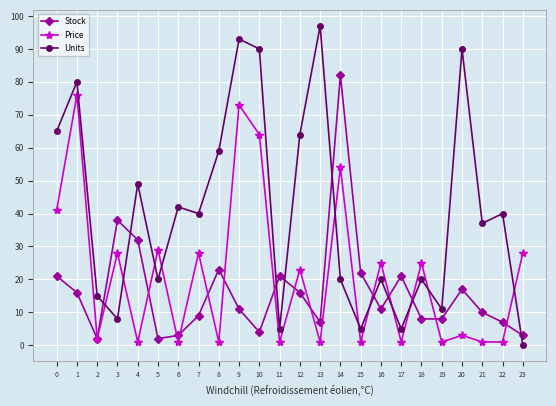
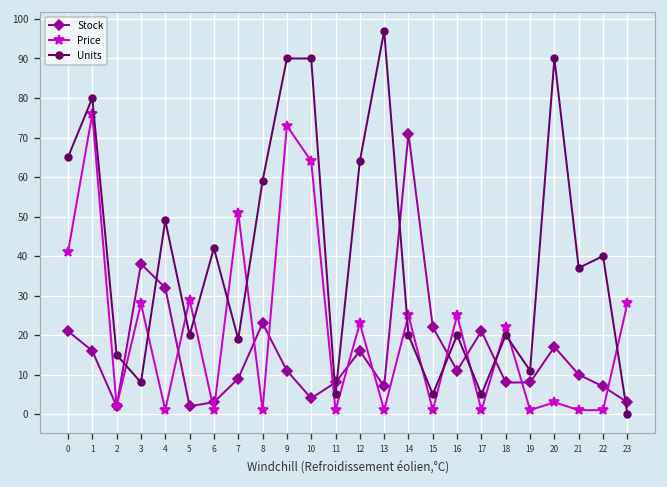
Price, 7: 28 -> 51
Units, 7: 40 -> 19
Units, 9: 93 -> 90
Stock, 11: 21 -> 8
Stock, 14: 82 -> 71
Price, 14: 54 -> 25
Price, 18: 25 -> 22
